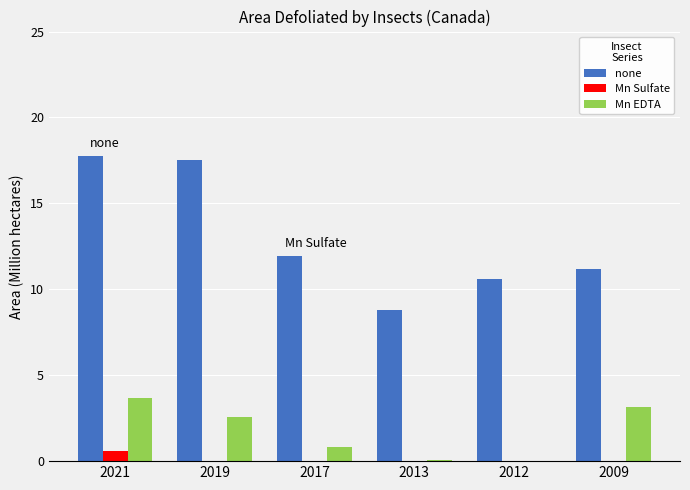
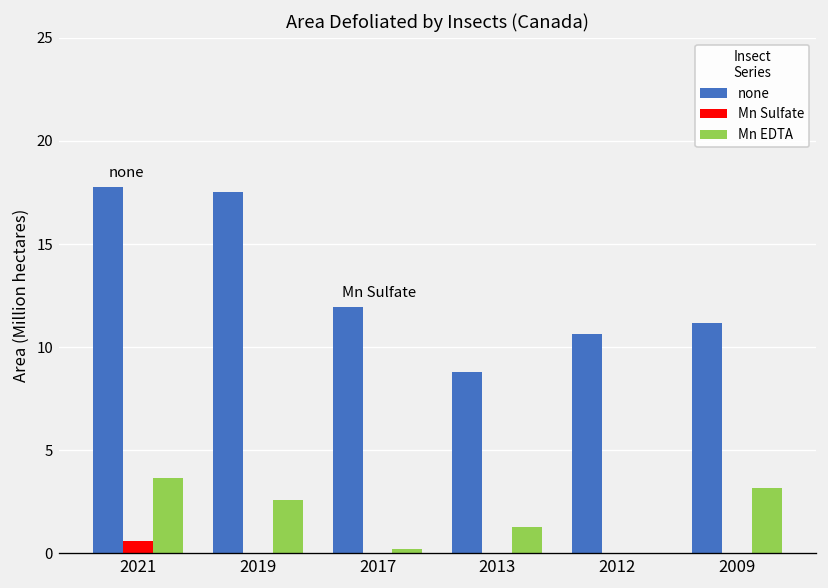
Mn EDTA, 2017: 0.8 -> 0.2
Mn EDTA, 2013: 0.1 -> 1.3
